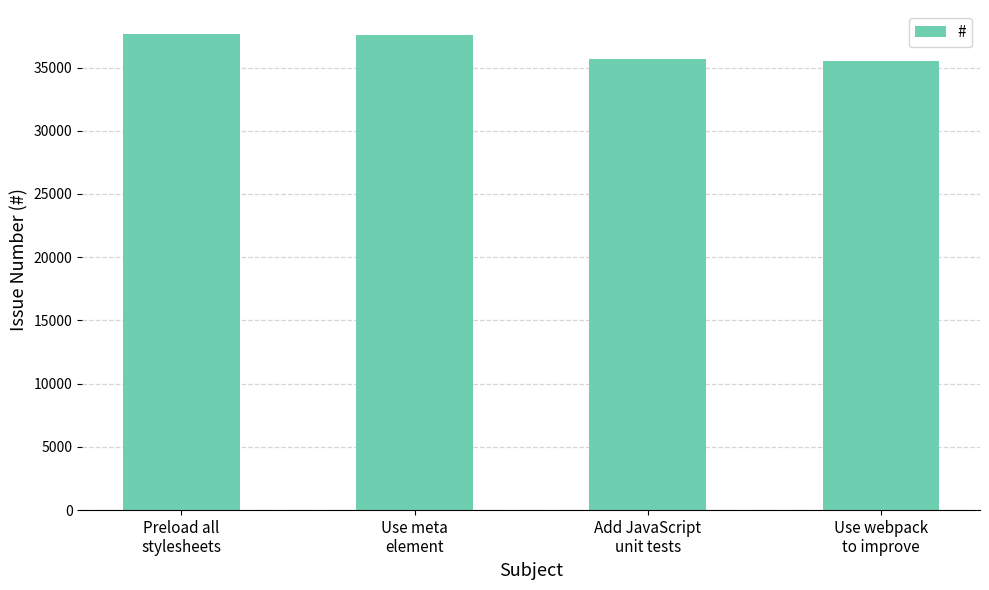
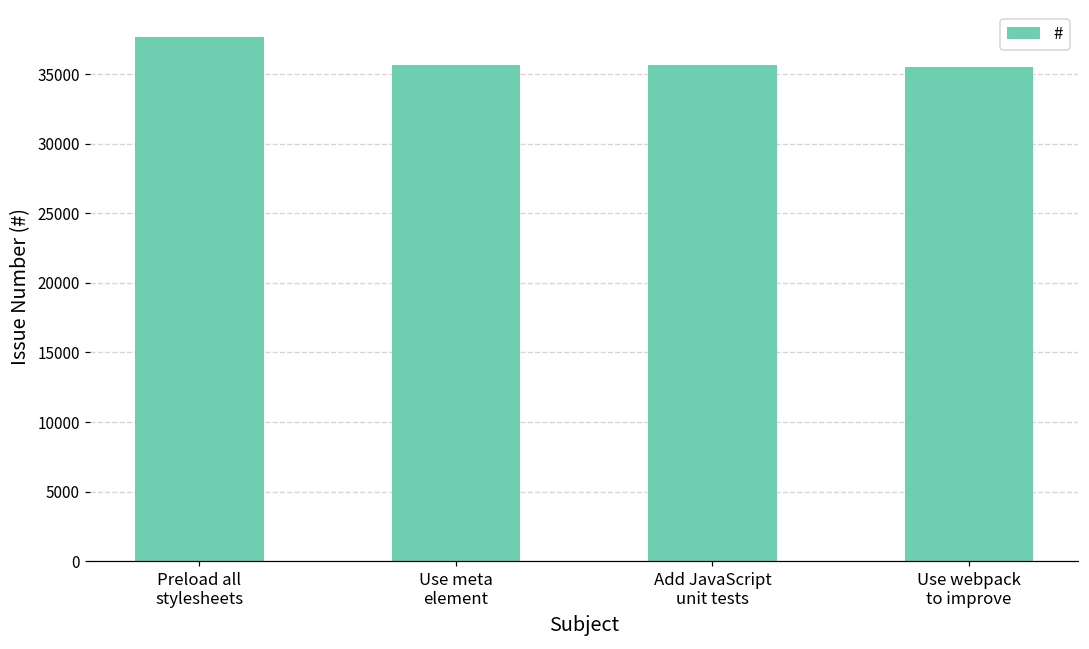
Use meta element: 37600 -> 35600
